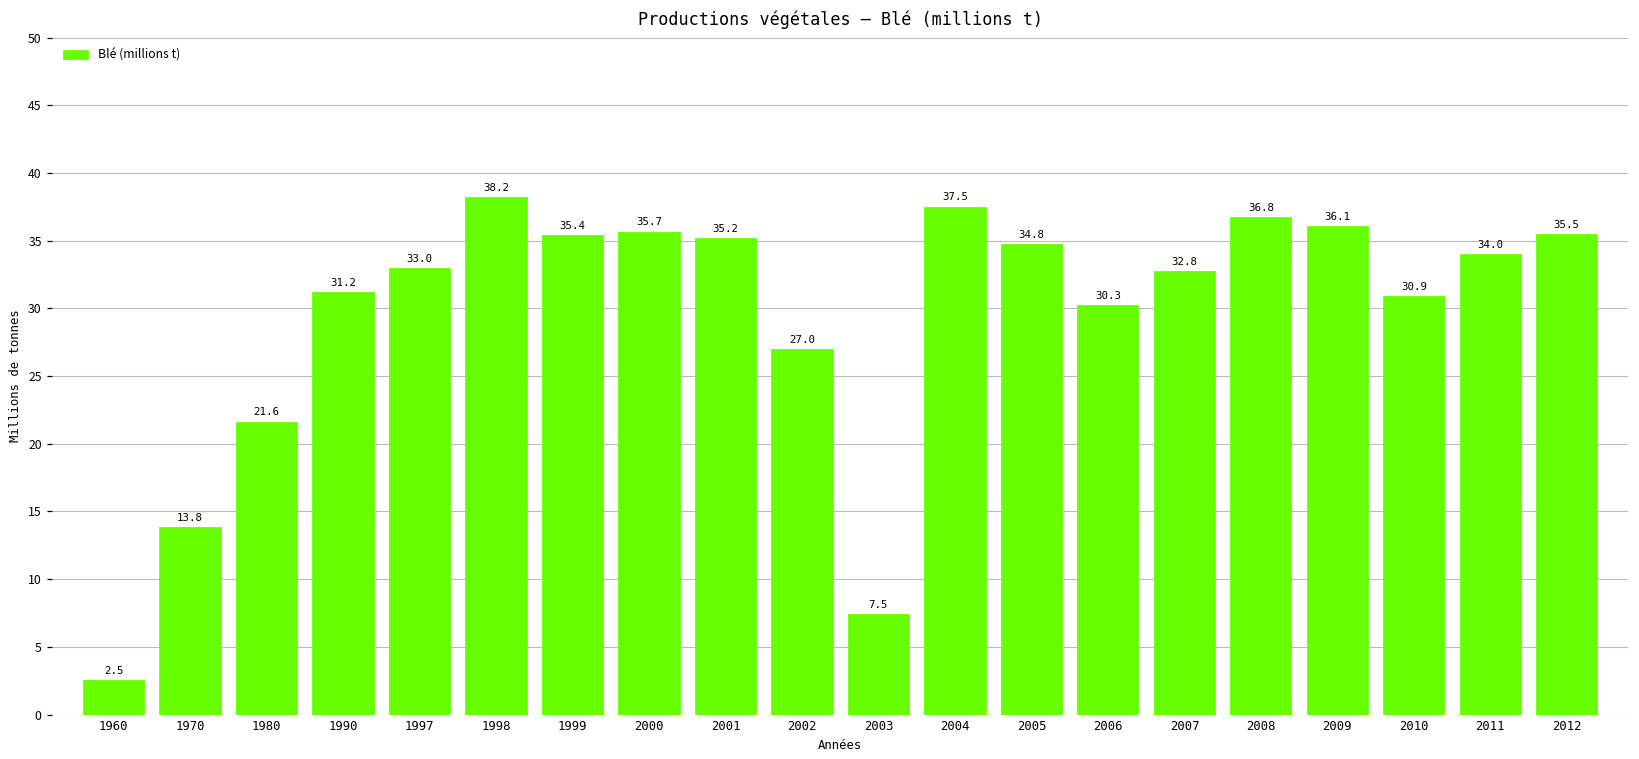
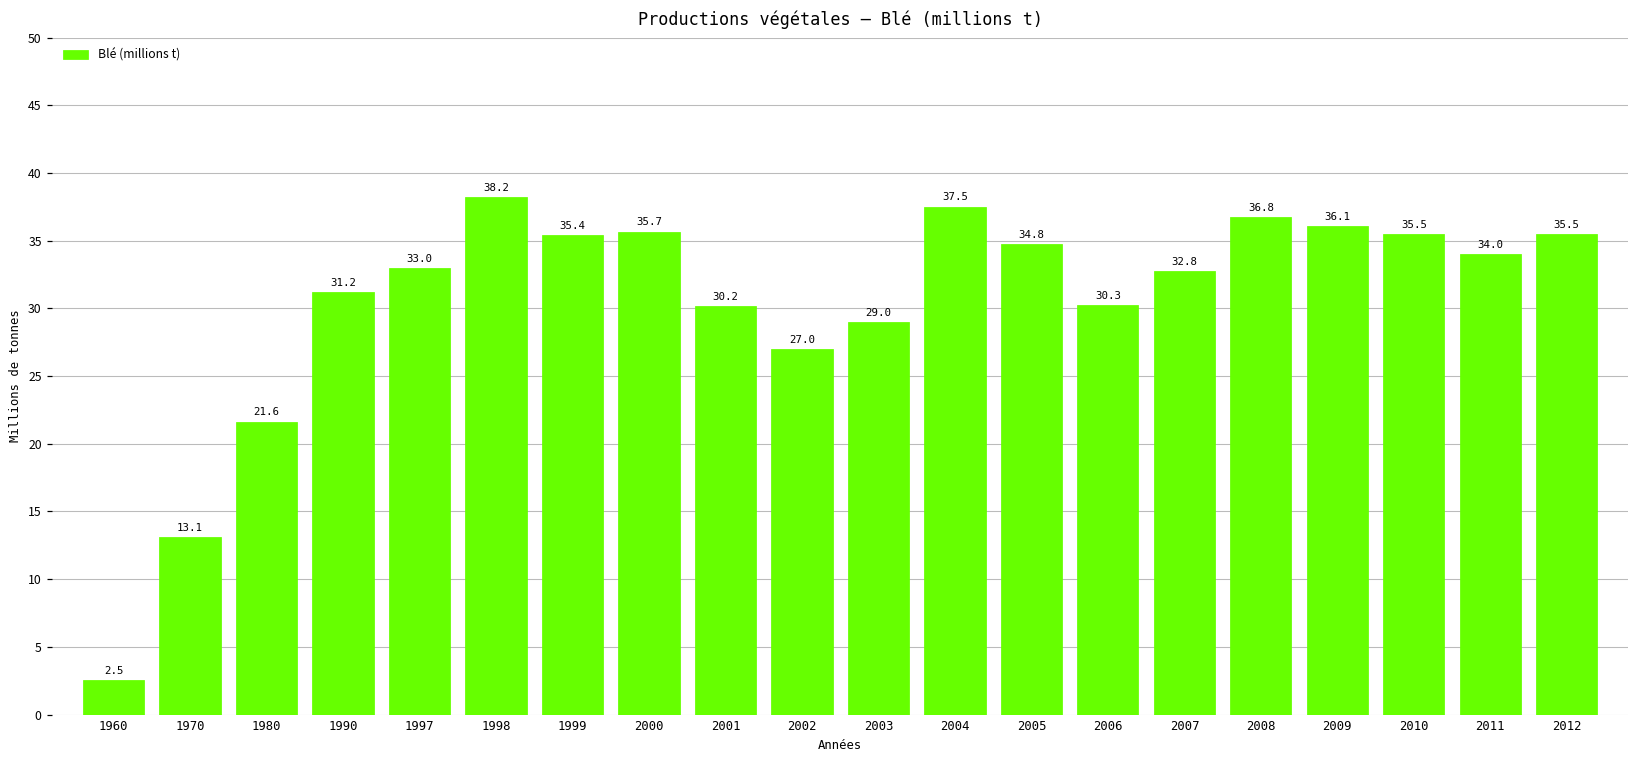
1970: 13.8 -> 13.1
2001: 35.2 -> 30.2
2003: 7.5 -> 29.0
2010: 30.9 -> 35.5
